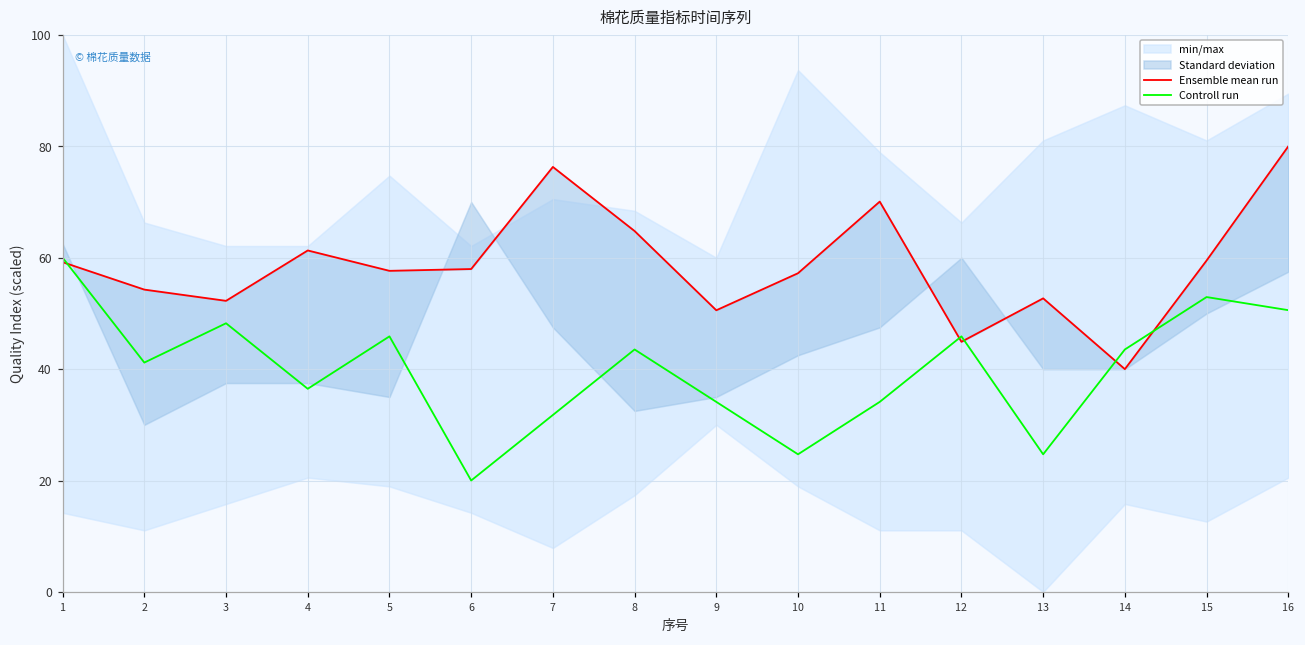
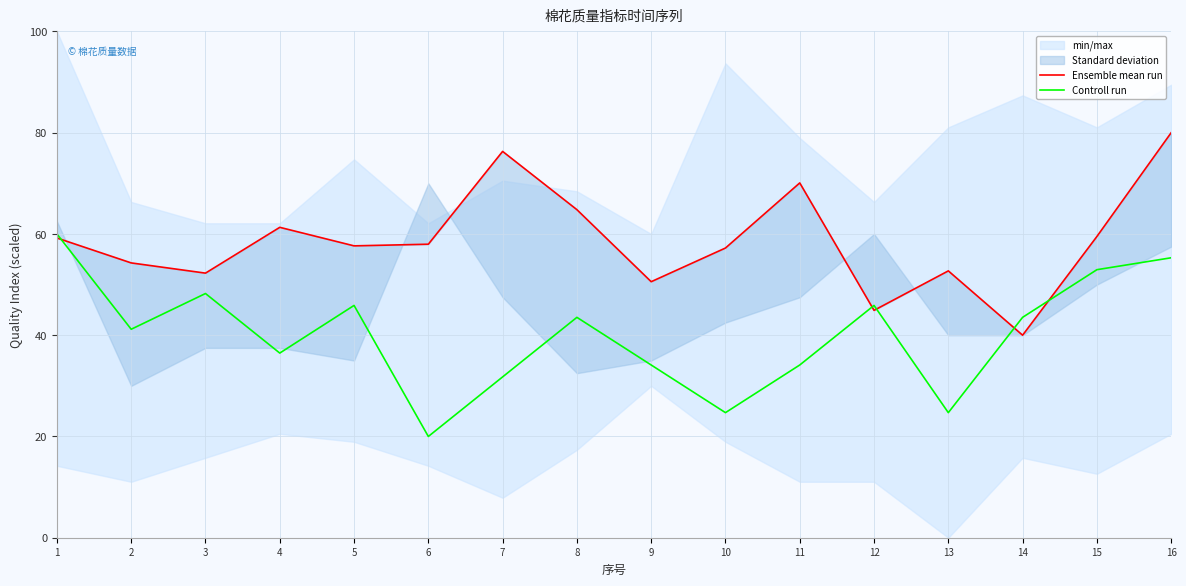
Controll run, 16: 51 -> 55
